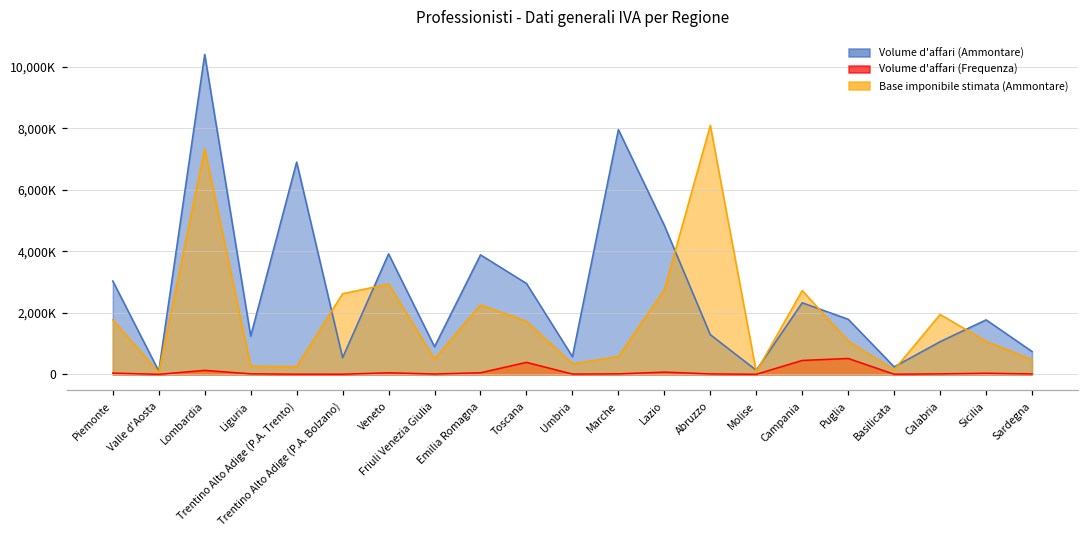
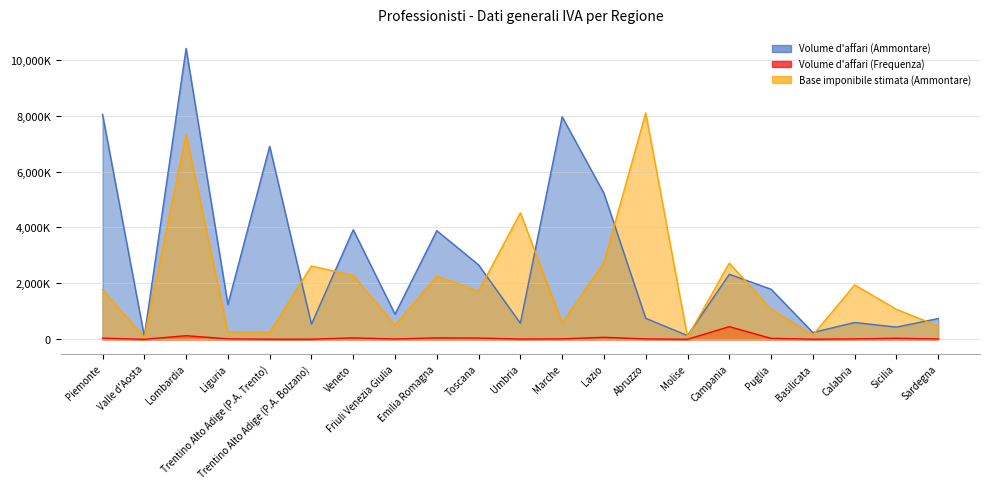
Volume d'affari (Ammontare), Piemonte: 3,000,000 -> 8,000,000
Base imponibile stimata (Ammontare), Veneto: 2,900,000 -> 2,300,000
Volume d'affari (Ammontare), Toscana: 3,000,000 -> 2,700,000
Volume d'affari (Frequenza), Toscana: 400,000 -> 0
Base imponibile stimata (Ammontare), Umbria: 300,000 -> 4,500,000
Volume d'affari (Ammontare), Lazio: 4,800,000 -> 5,200,000
Volume d'affari (Ammontare), Abruzzo: 1,300,000 -> 800,000
Volume d'affari (Frequenza), Puglia: 500,000 -> 0
Volume d'affari (Ammontare), Calabria: 1,100,000 -> 600,000
Volume d'affari (Ammontare), Sicilia: 1,800,000 -> 400,000
